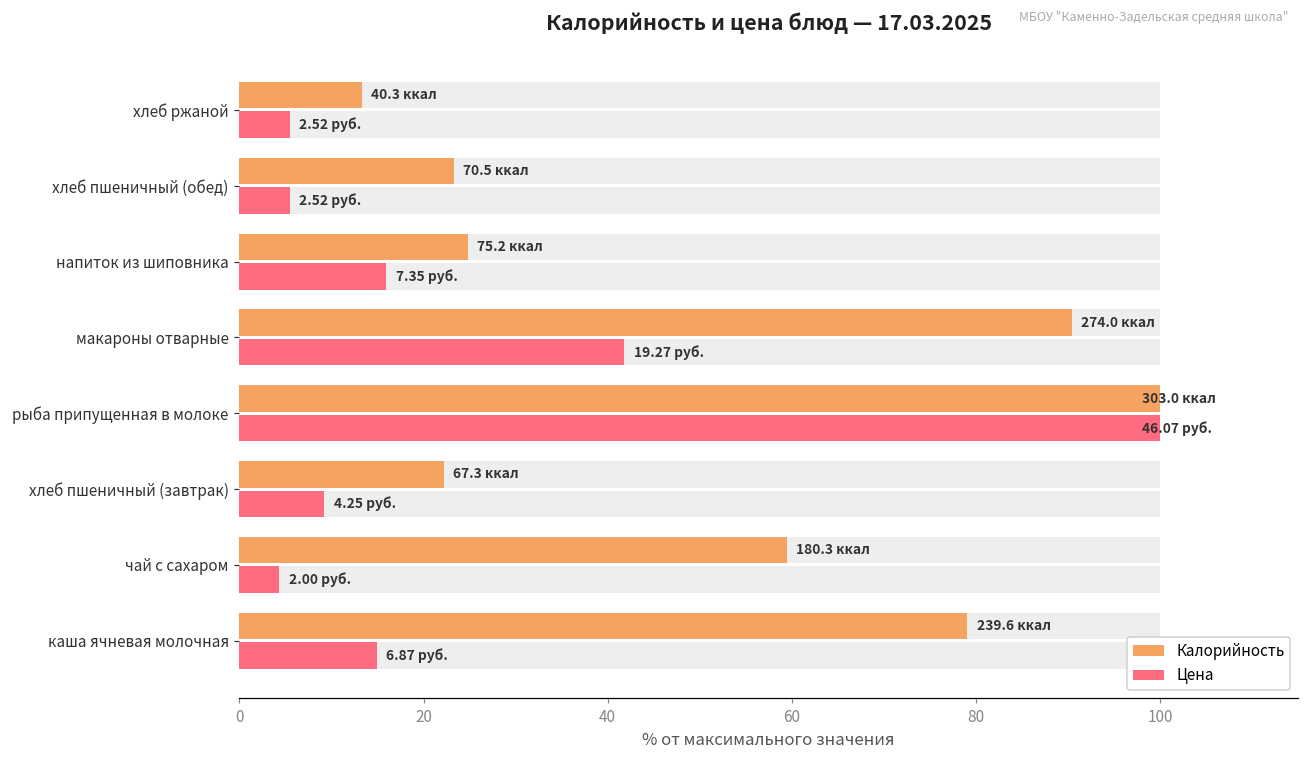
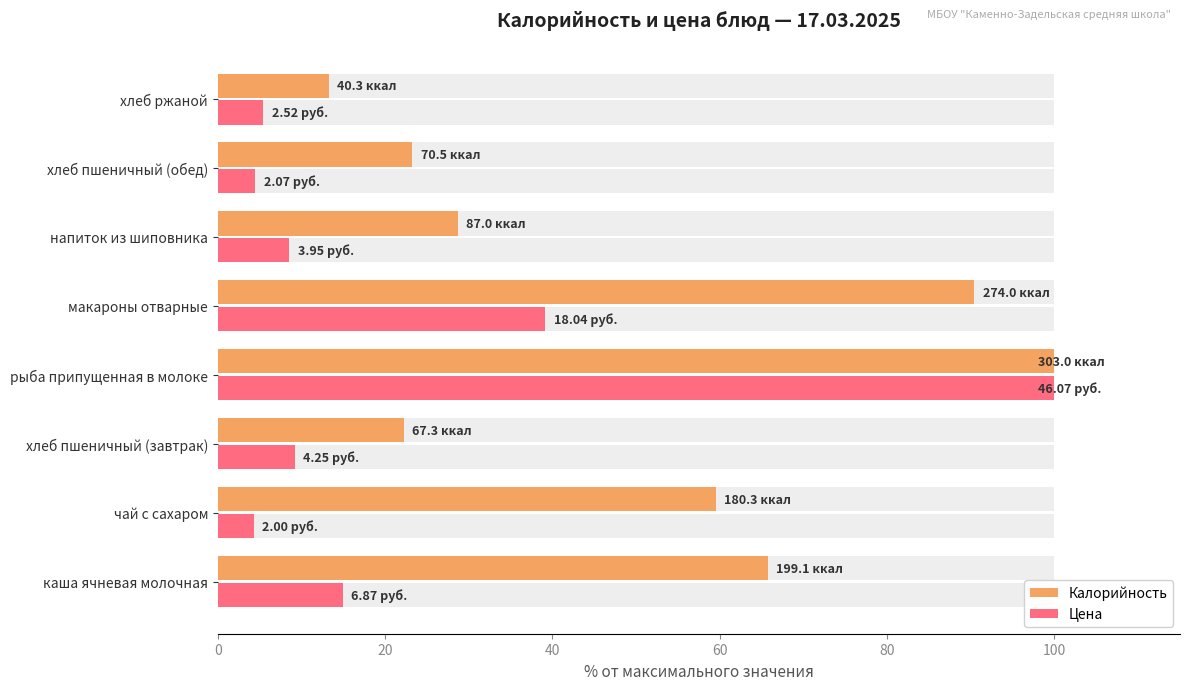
Цена, хлеб пшеничный (обед): 2.52 -> 2.07
Калорийность, напиток из шиповника: 75.2 -> 87.0
Цена, напиток из шиповника: 7.35 -> 3.95
Цена, макароны отварные: 19.27 -> 18.04
Калорийность, каша ячневая молочная: 239.6 -> 199.1
